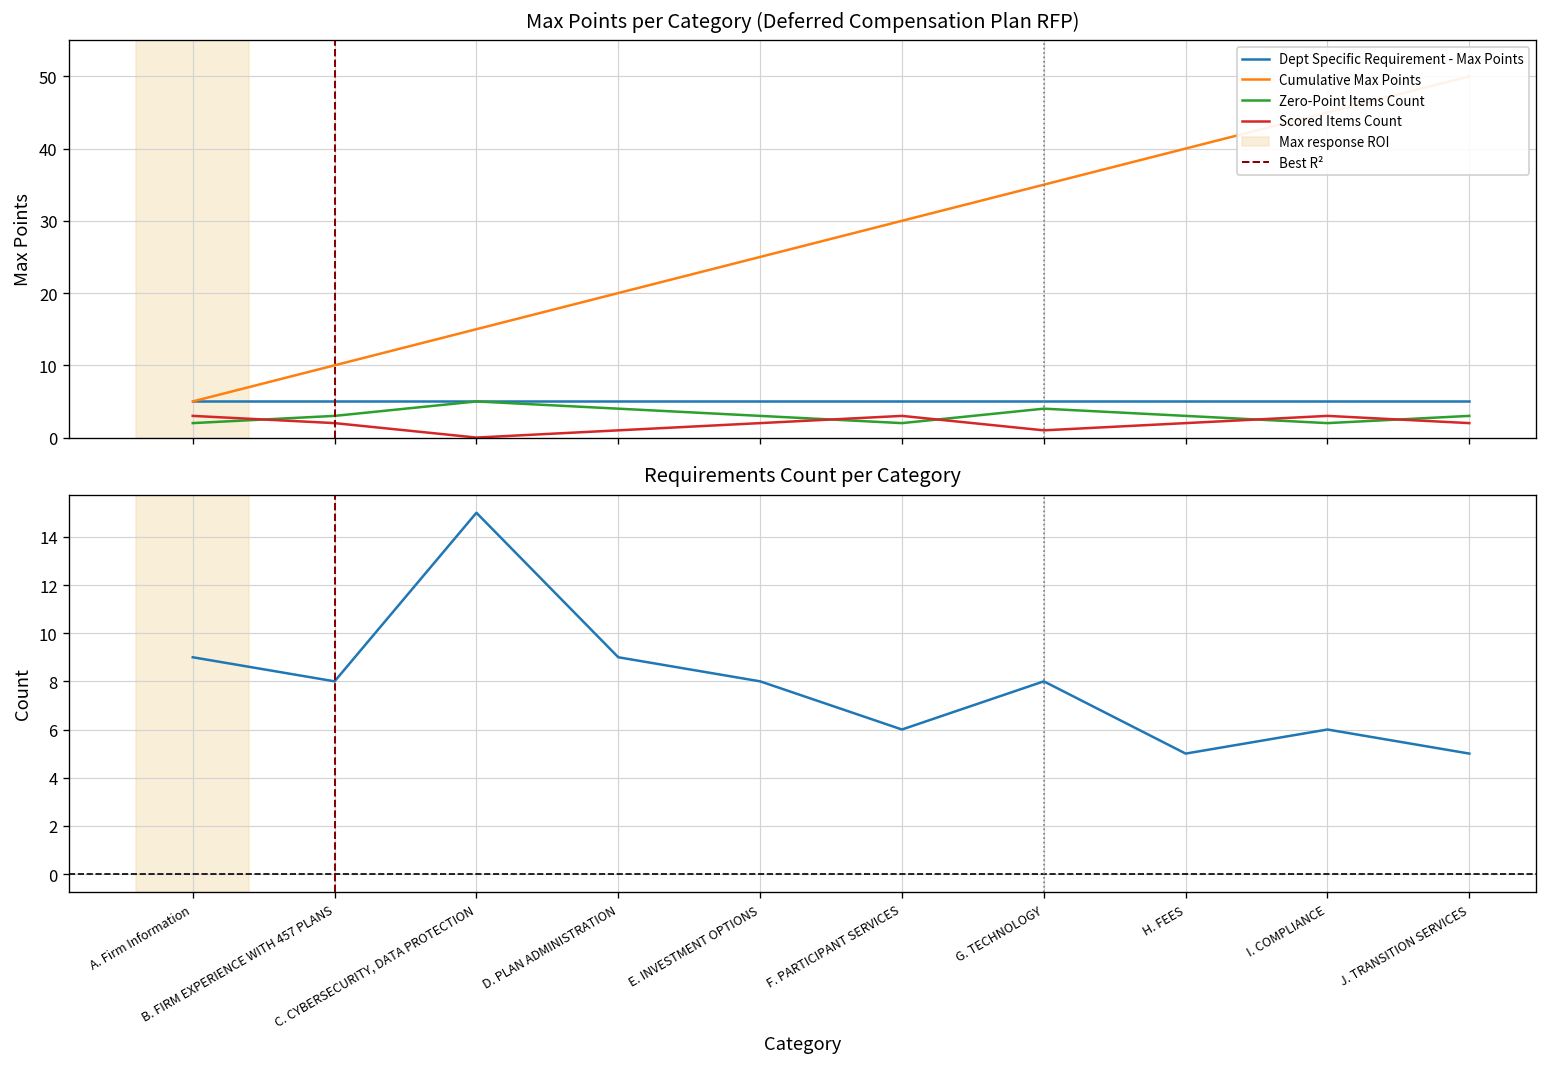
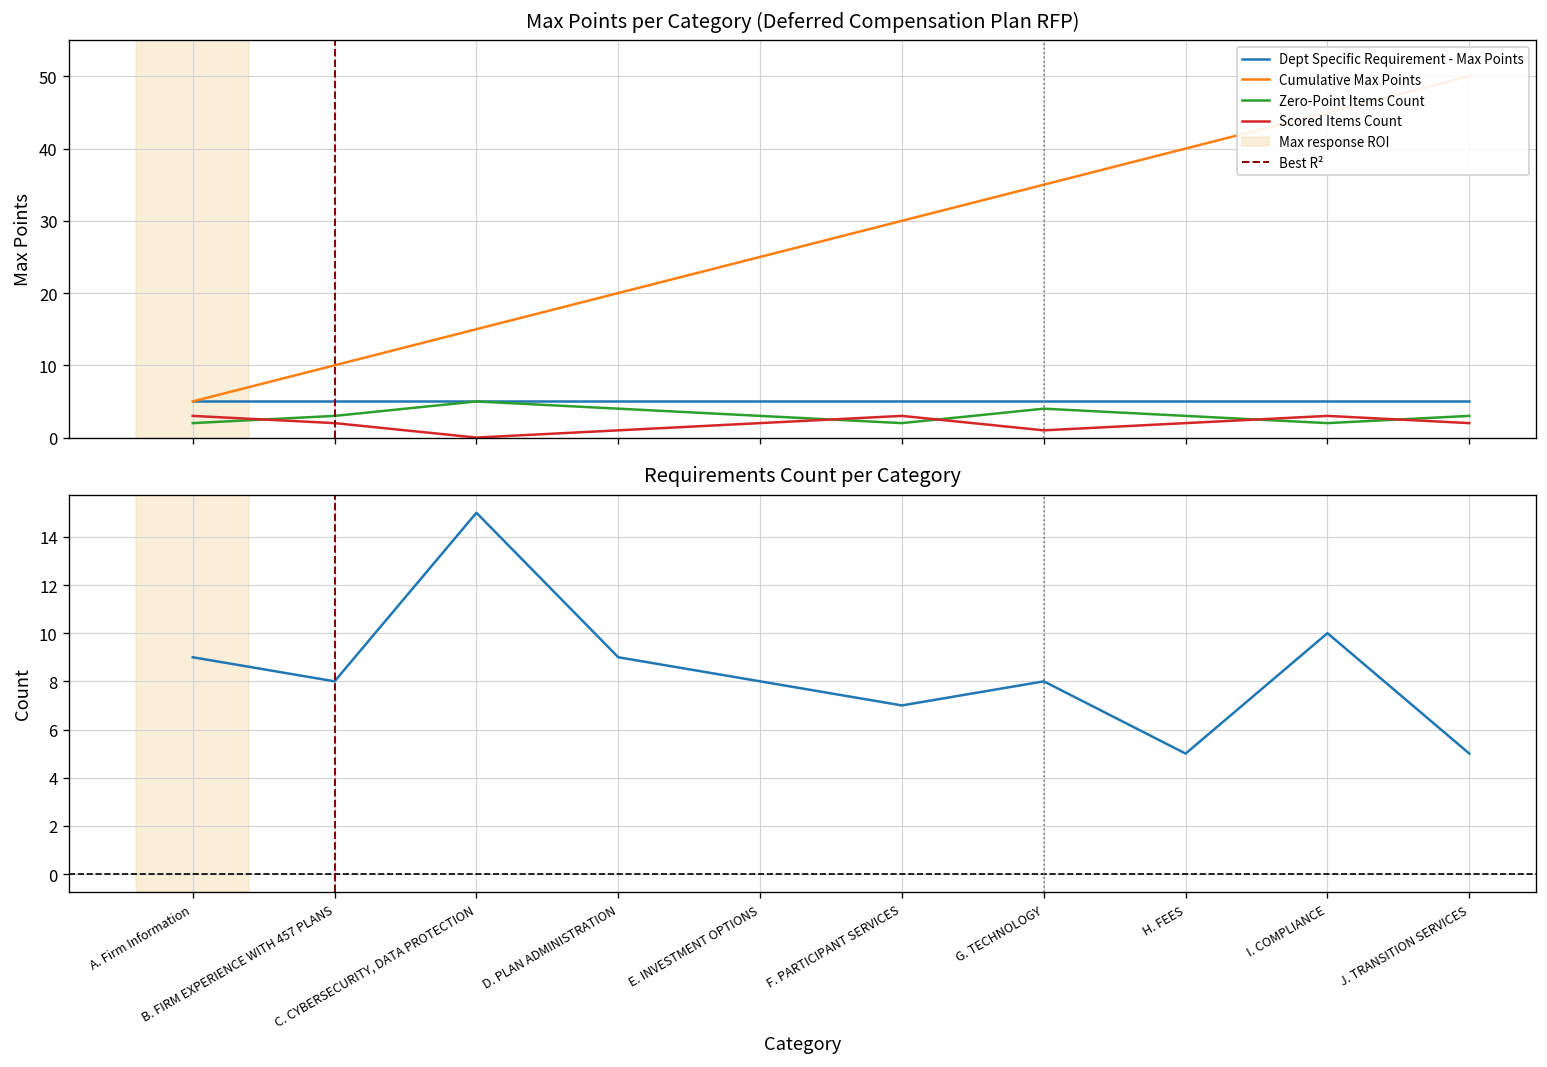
Requirements Count per Category, F. PARTICIPANT SERVICES: 6 -> 7
Requirements Count per Category, I. COMPLIANCE: 6 -> 10
